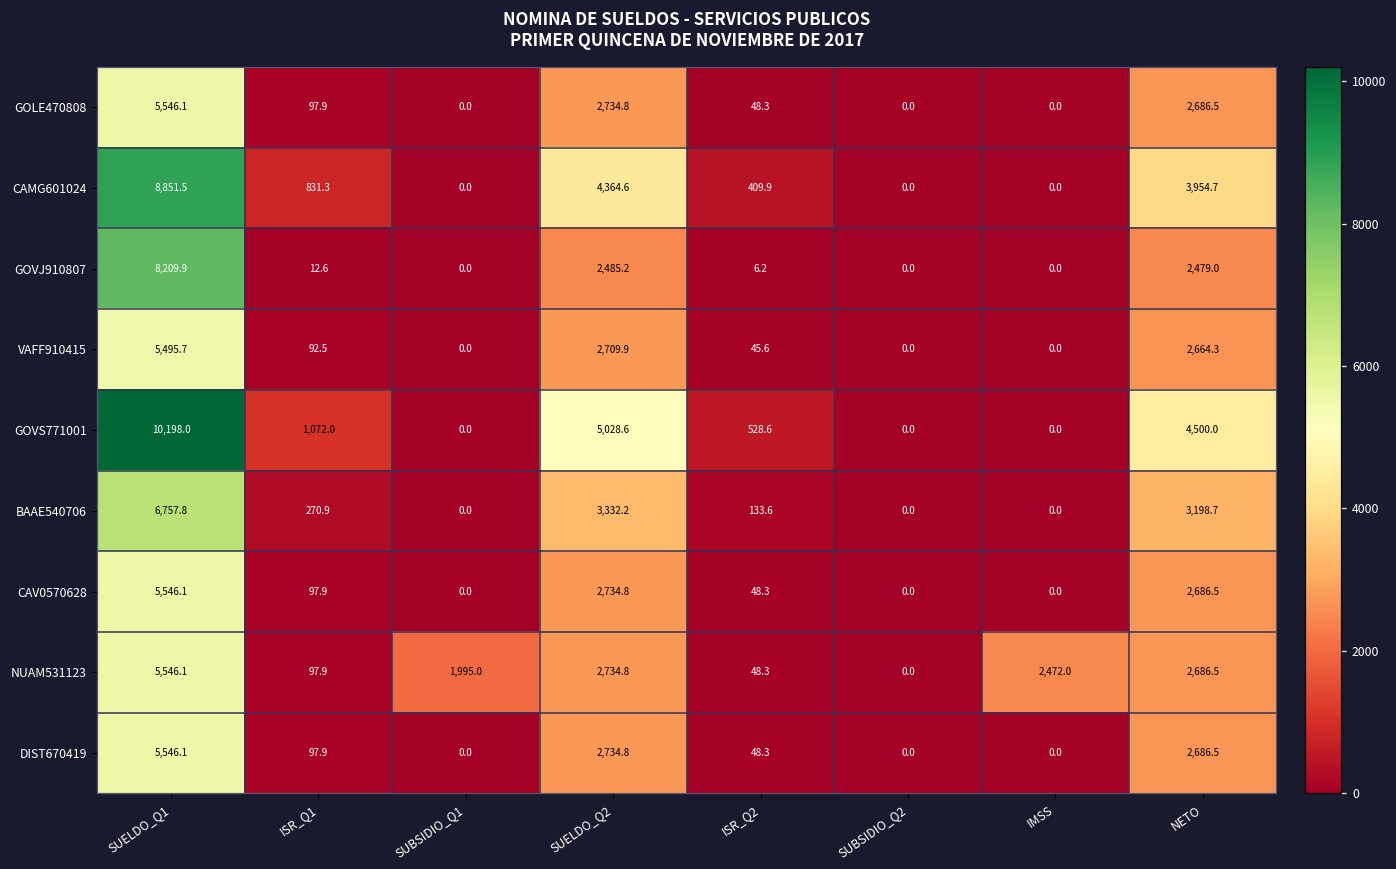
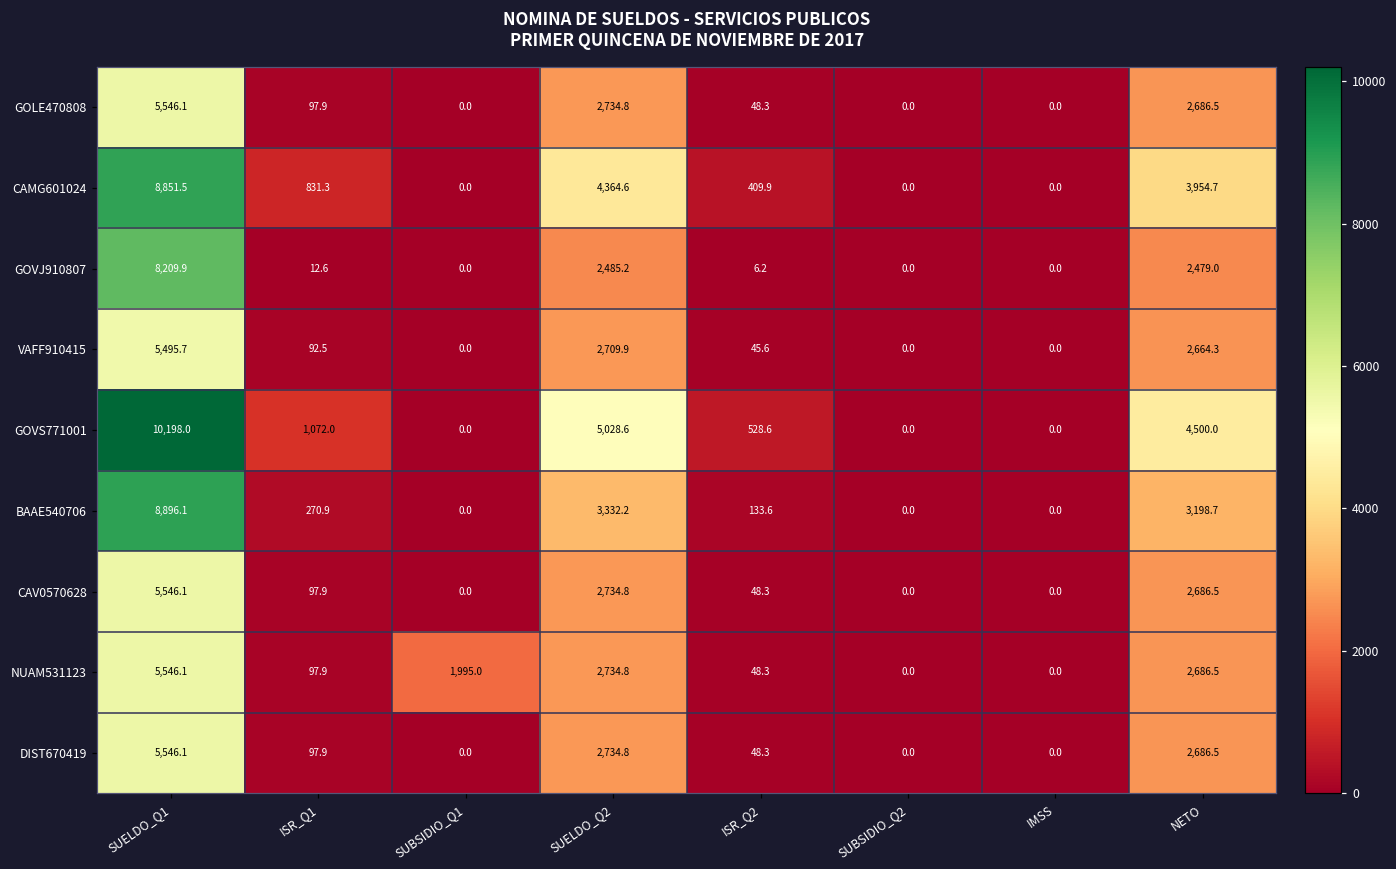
BAAE540706, SUELDO_Q1: 6,757.8 -> 8,896.1
NUAM531123, IMSS: 2,472.0 -> 0.0
